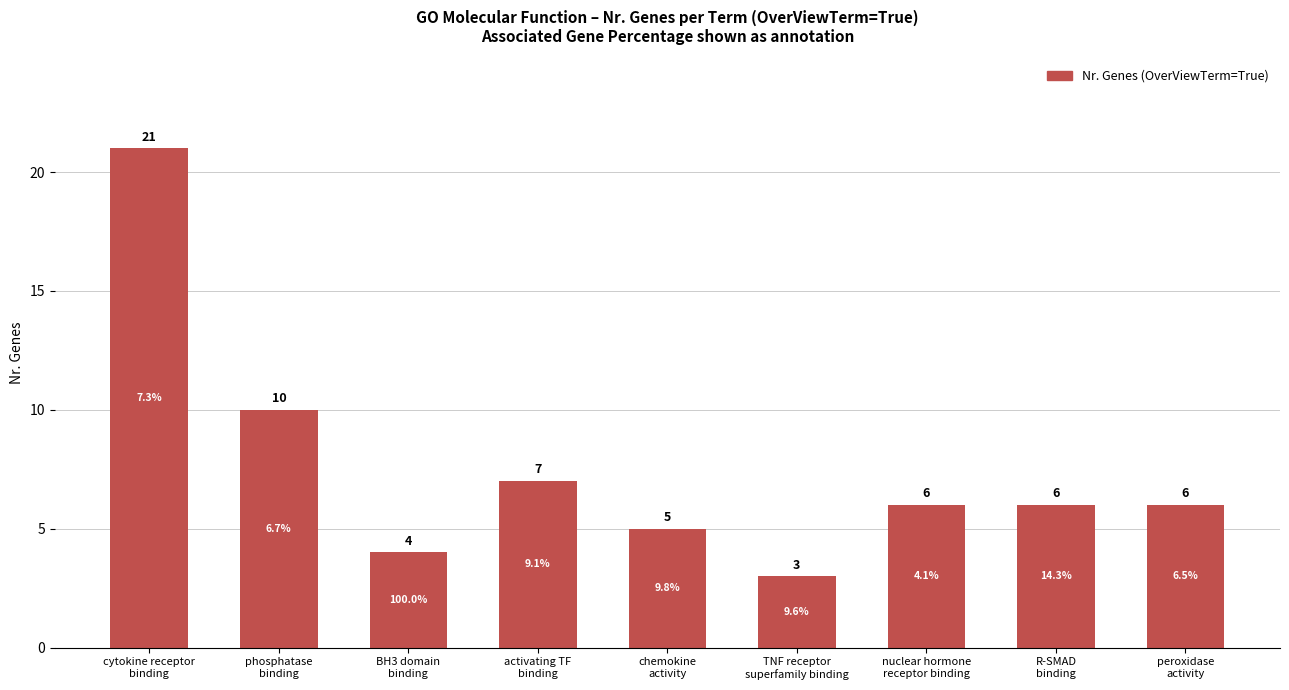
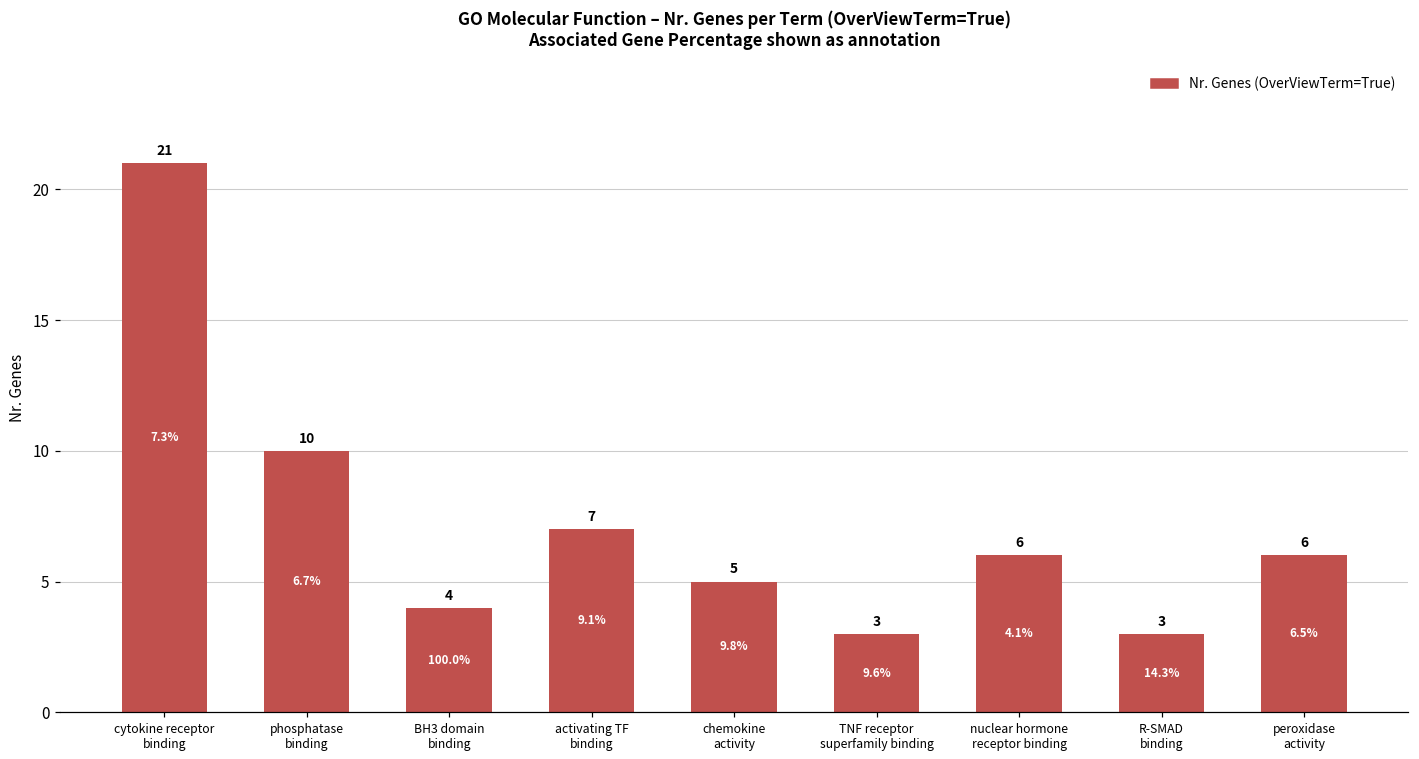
R-SMAD binding: 6 -> 3
